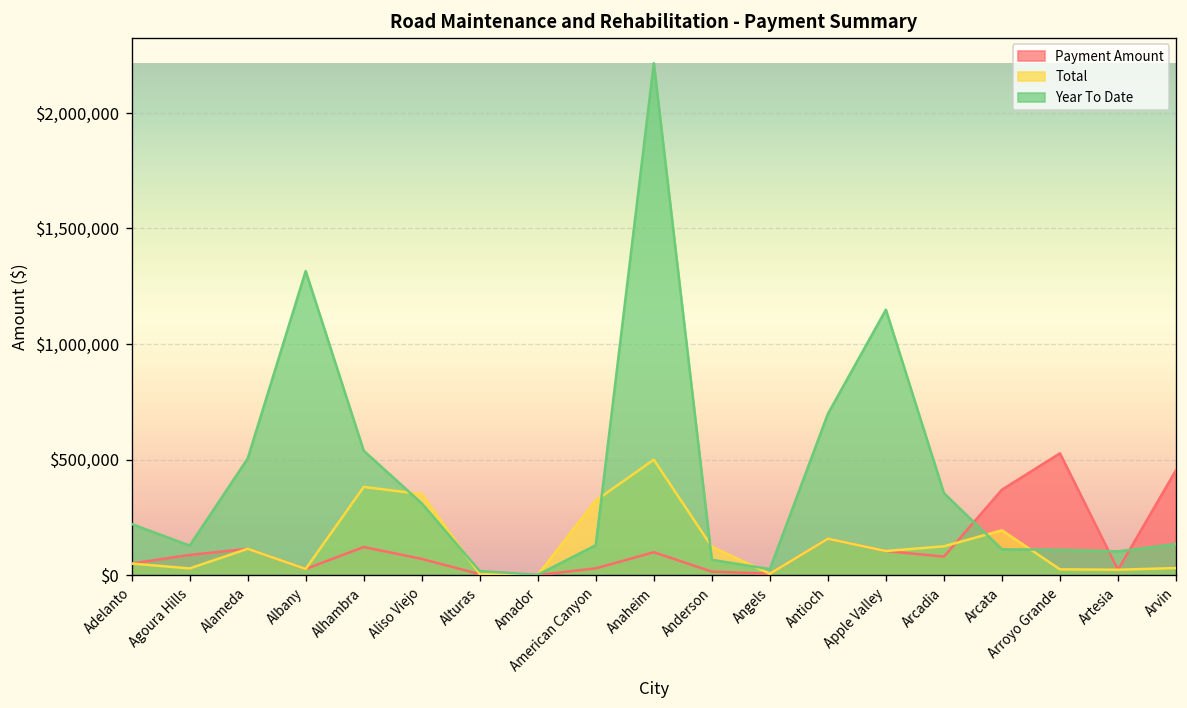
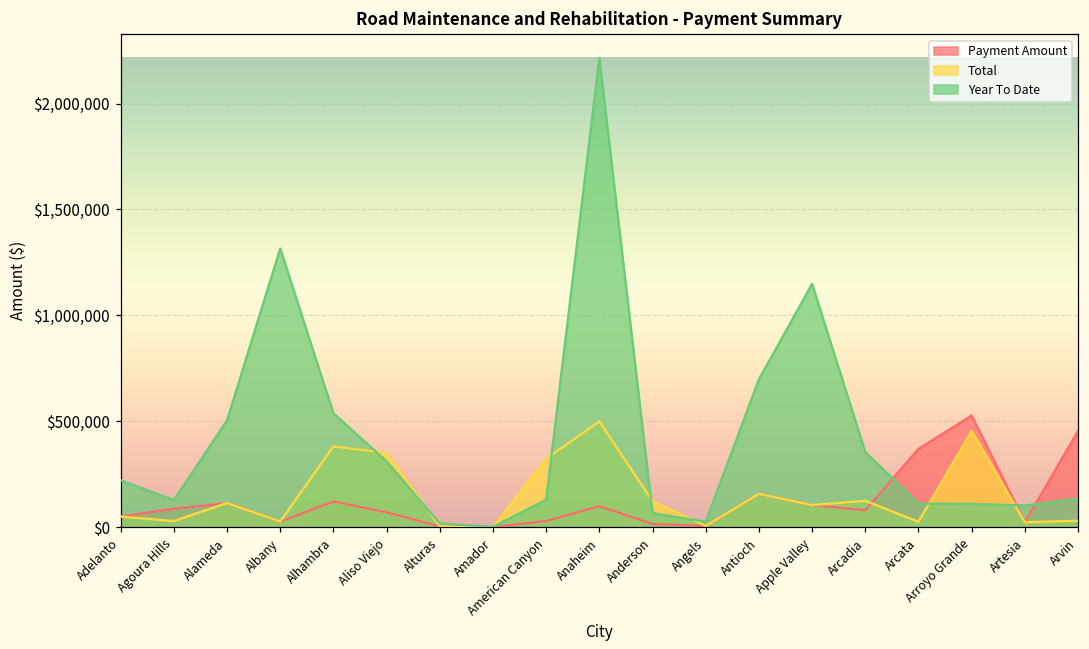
Total, Arcata: $190,000 -> $30,000
Total, Arroyo Grande: $20,000 -> $450,000
